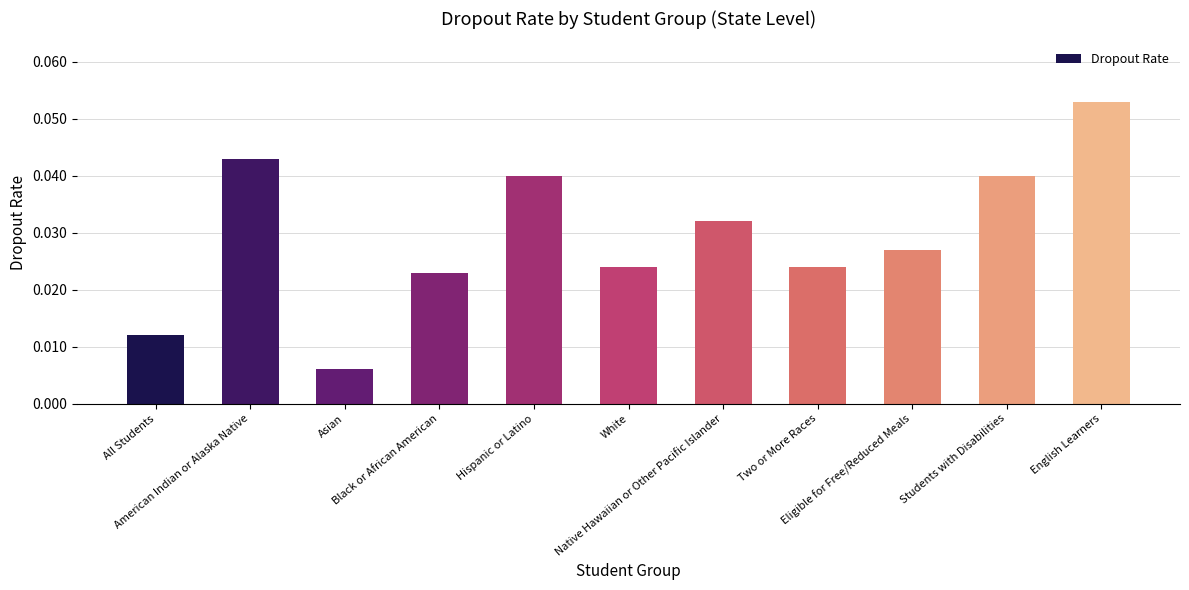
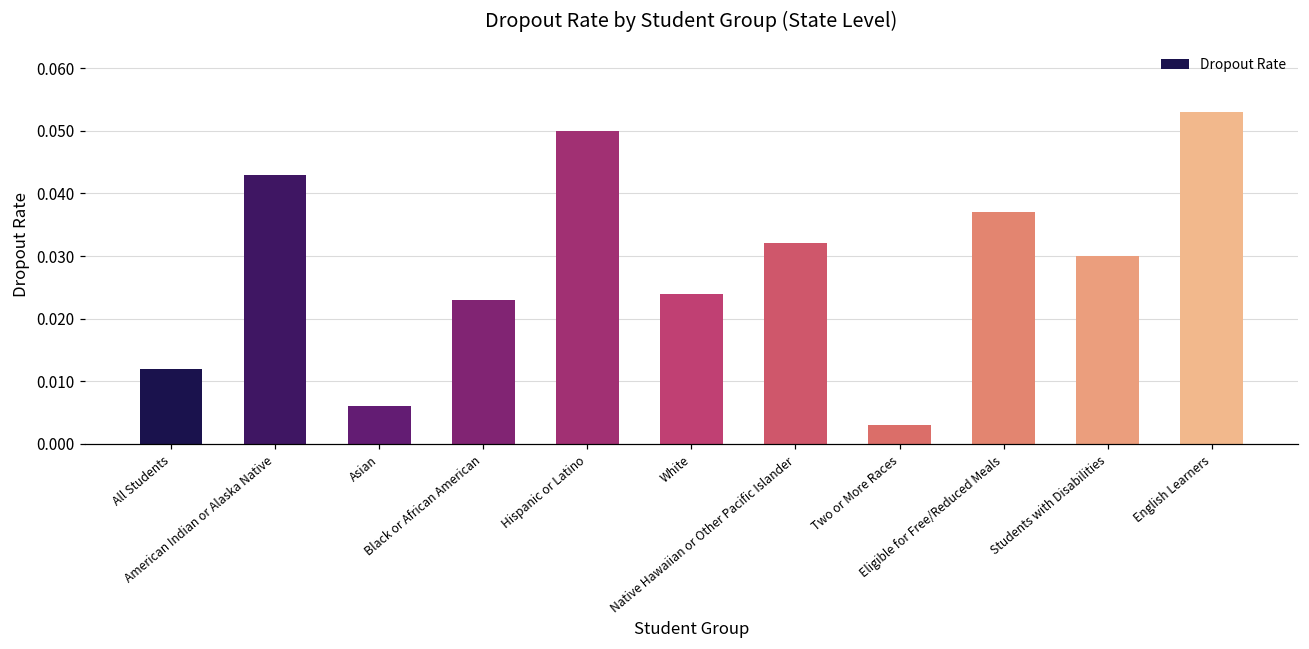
Hispanic or Latino: 0.04 -> 0.05
Two or More Races: 0.024 -> 0.003
Eligible for Free/Reduced Meals: 0.027 -> 0.037
Students with Disabilities: 0.04 -> 0.03
